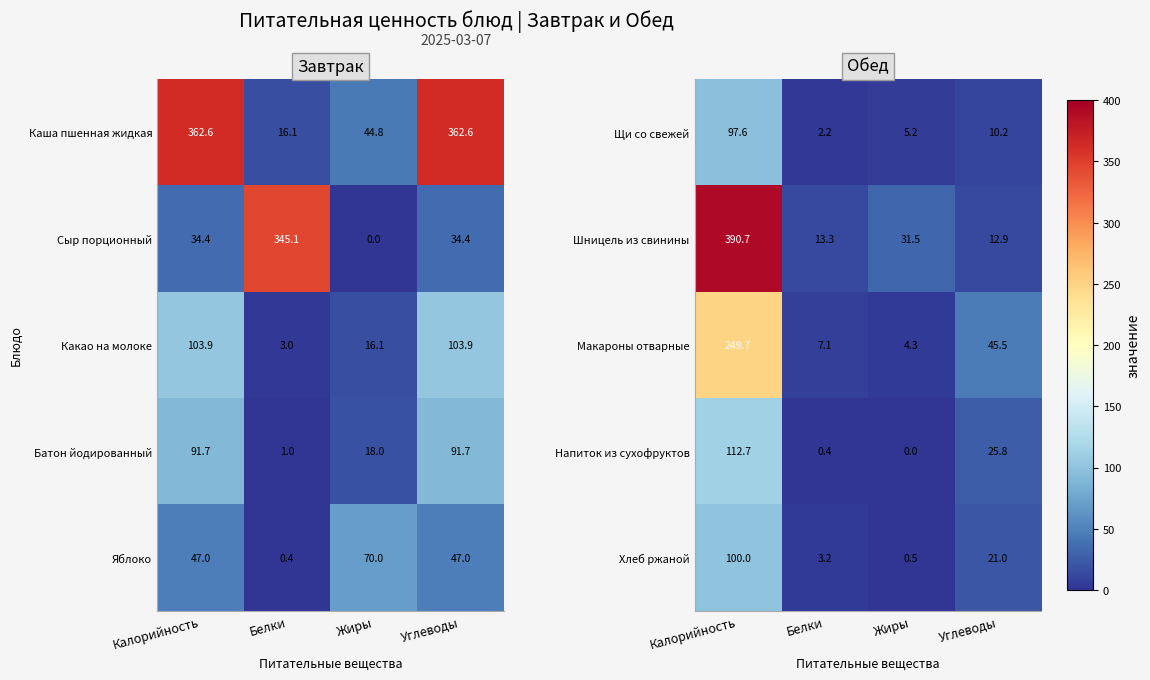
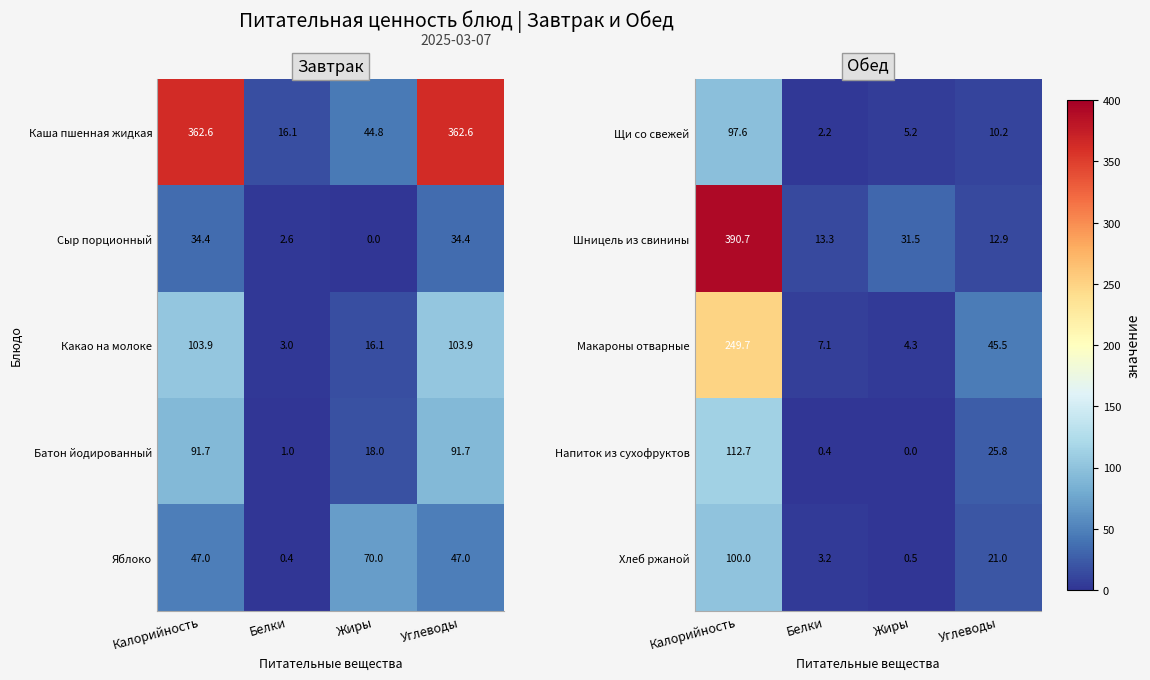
Завтрак, Сыр порционный, Белки: 345.1 -> 2.6
